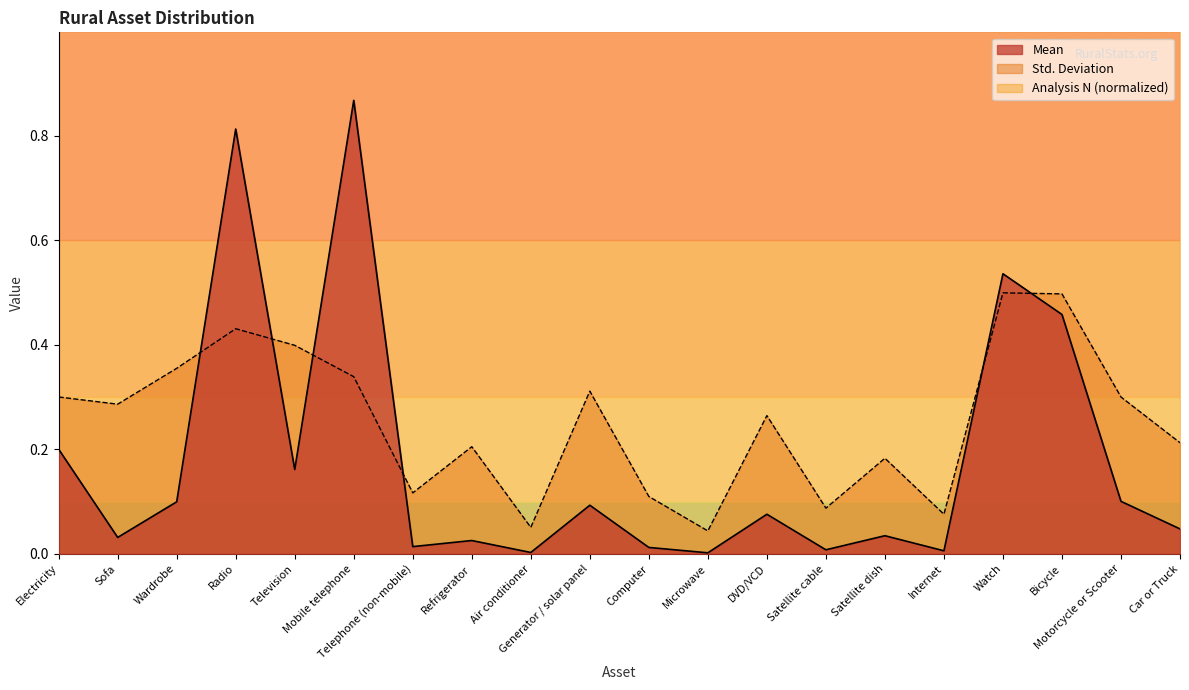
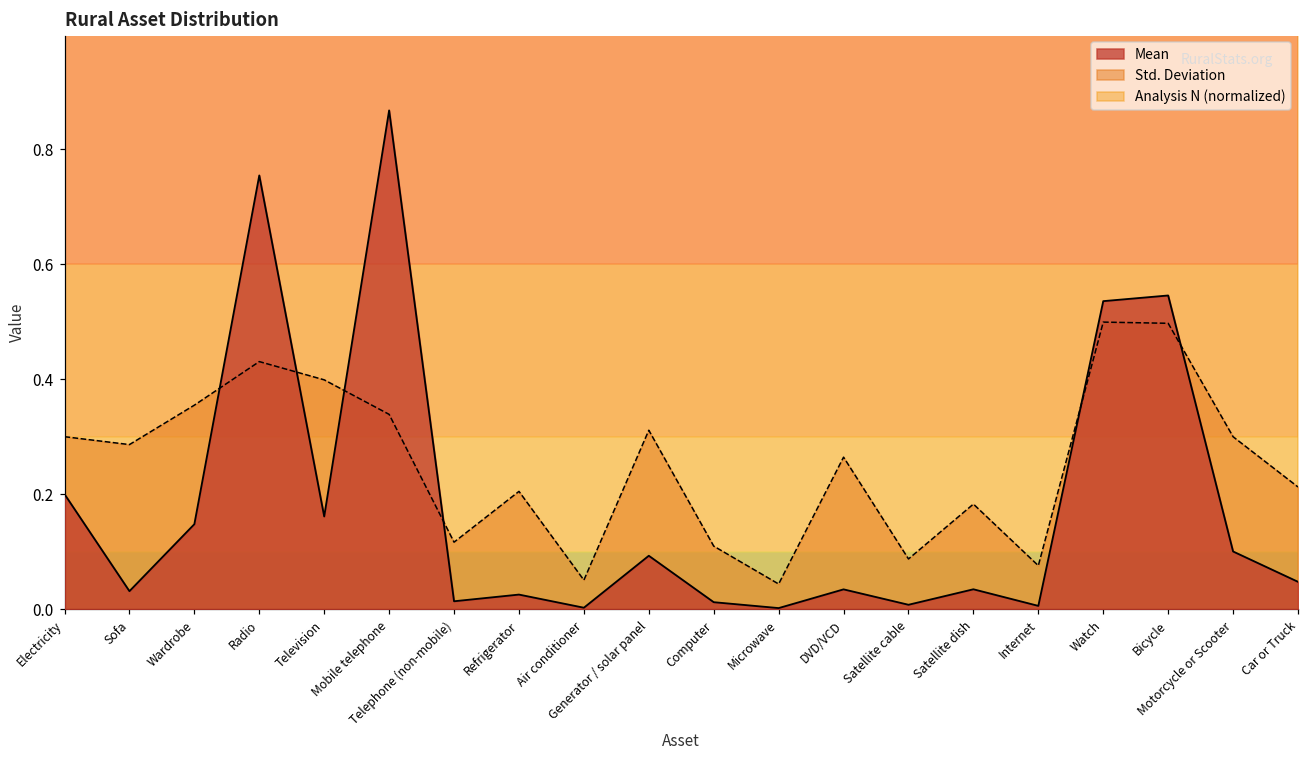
Mean, Wardrobe: 0.10 -> 0.15
Mean, Radio: 0.81 -> 0.75
Mean, DVD/VCD: 0.08 -> 0.03
Mean, Bicycle: 0.46 -> 0.55
